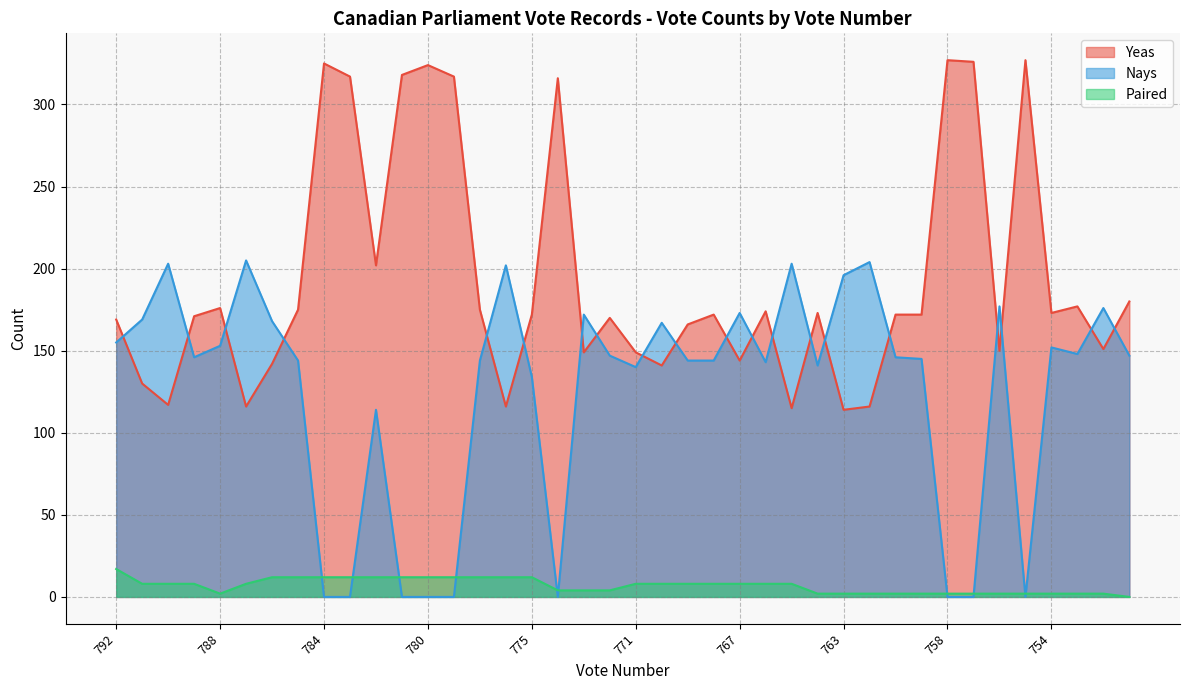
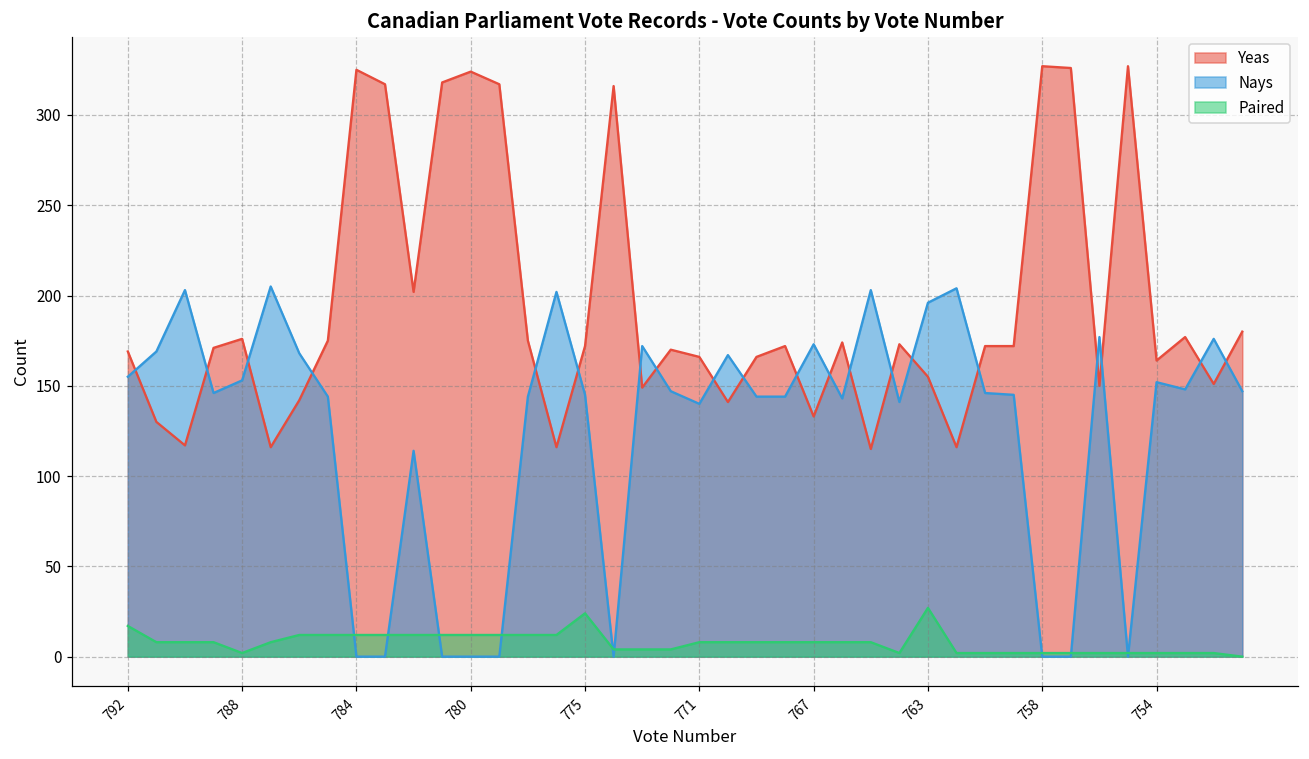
Nays, 775: 134 -> 145
Paired, 775: 12 -> 24
Yeas, 771: 149 -> 166
Yeas, 767: 144 -> 133
Yeas, 763: 114 -> 155
Paired, 763: 2 -> 27
Yeas, 754: 173 -> 164
